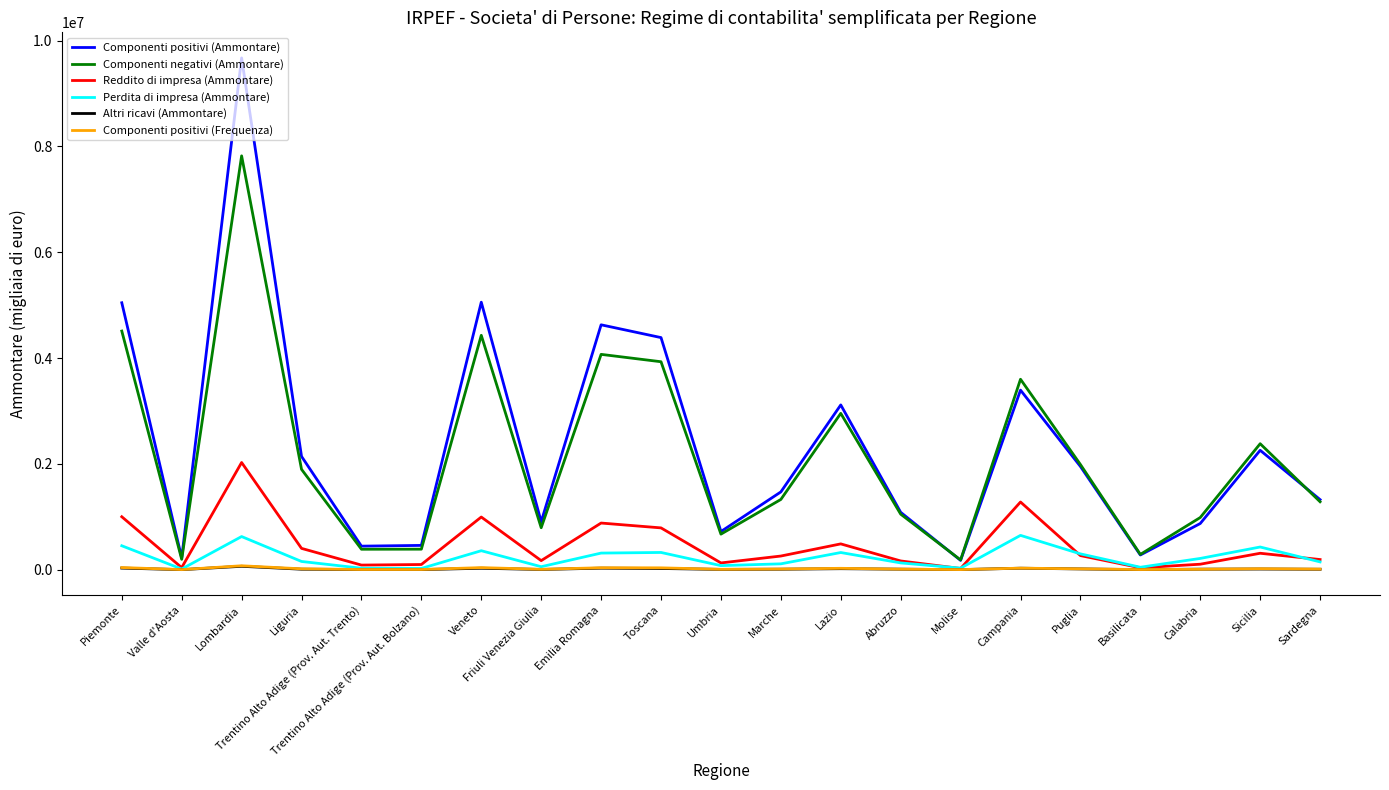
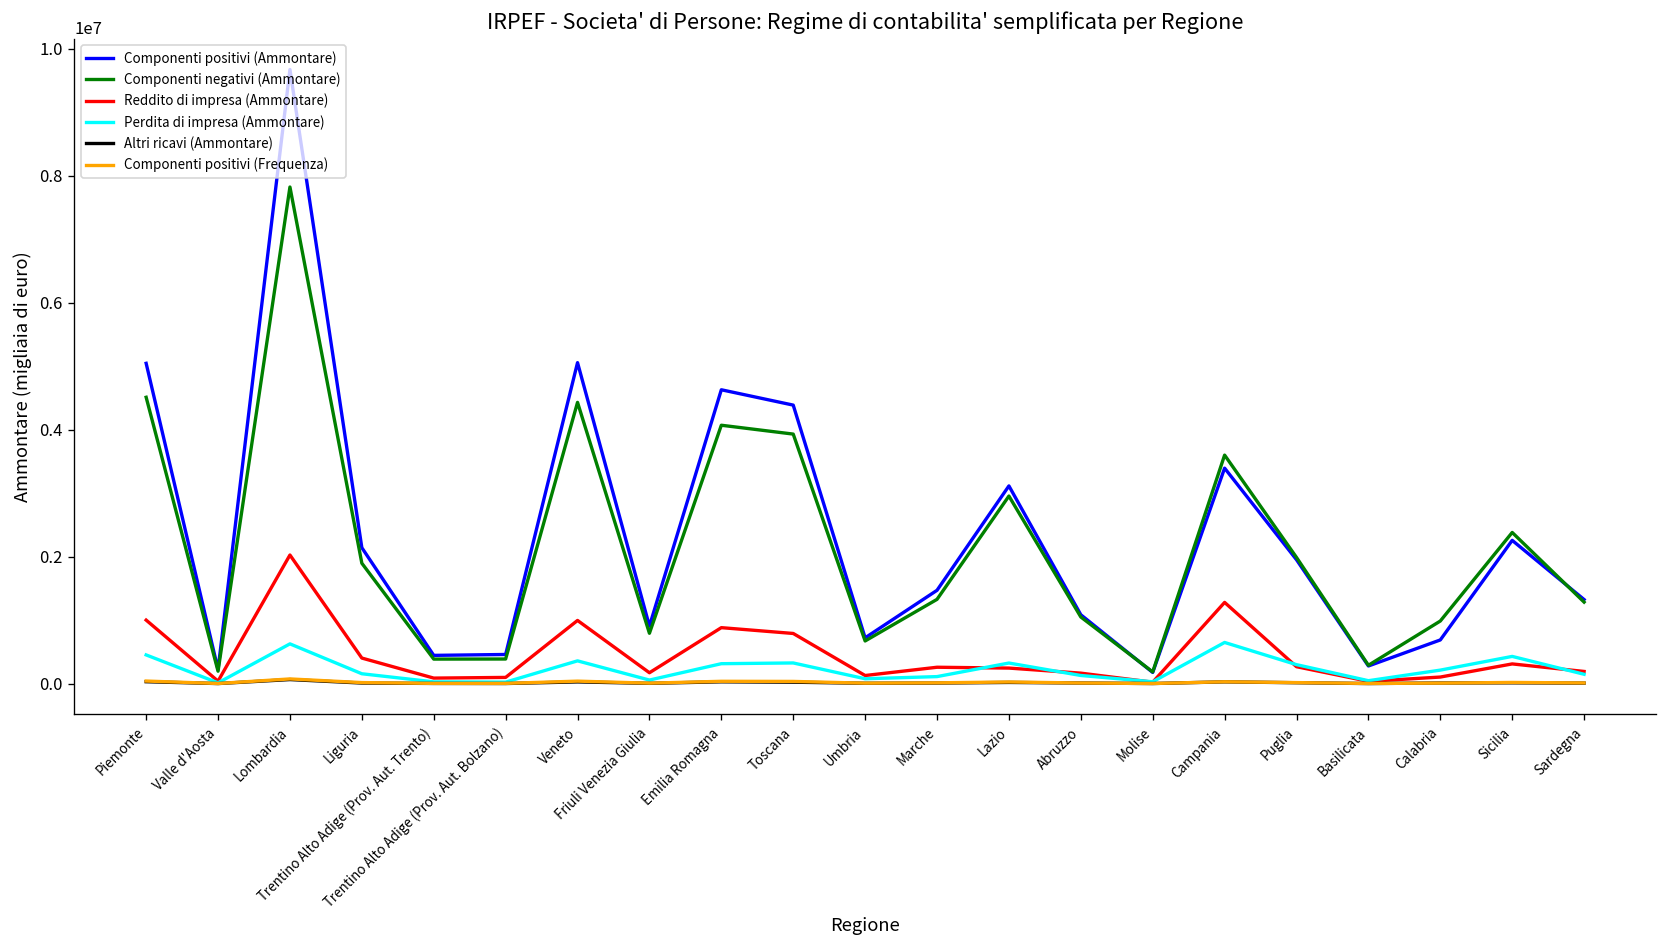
Reddito di impresa (Ammontare), Lazio: 500000 -> 200000
Componenti positivi (Ammontare), Calabria: 900000 -> 700000
